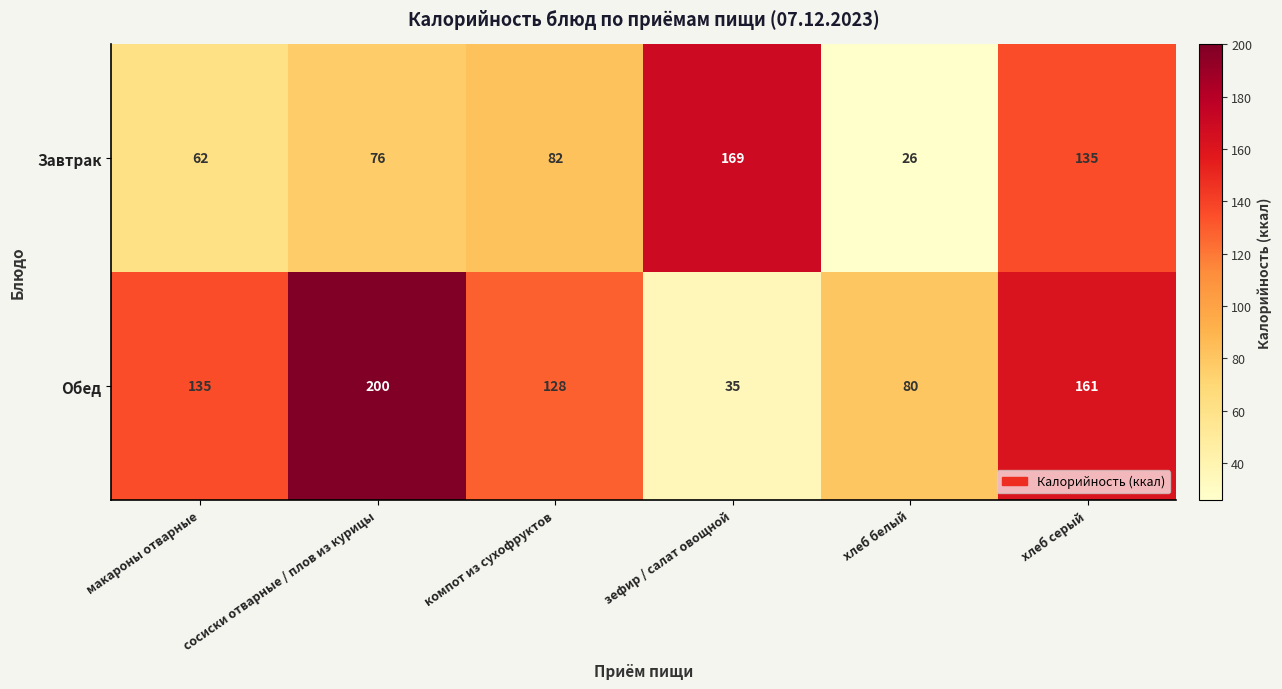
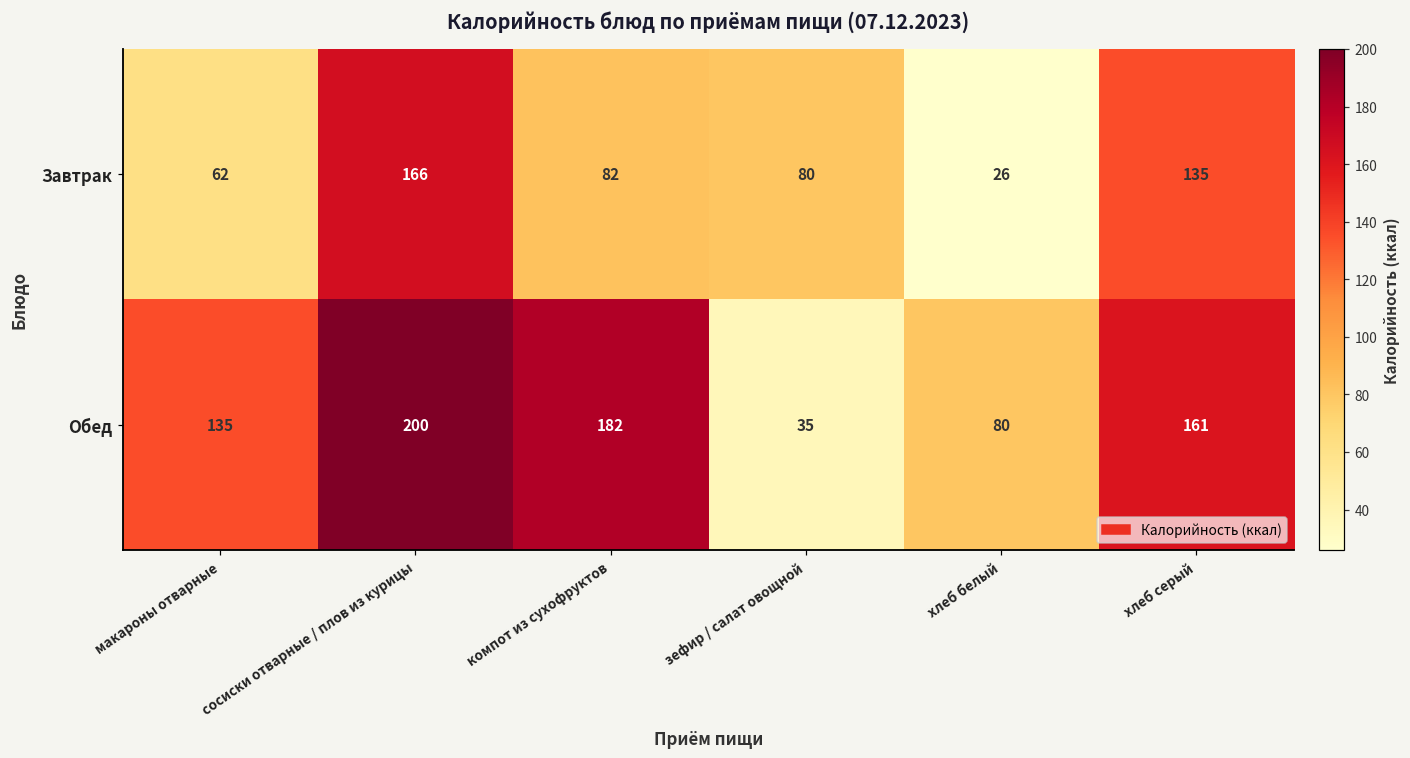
Завтрак, сосиски отварные / плов из курицы: 76 -> 166
Завтрак, зефир / салат овощной: 169 -> 80
Обед, компот из сухофруктов: 128 -> 182
